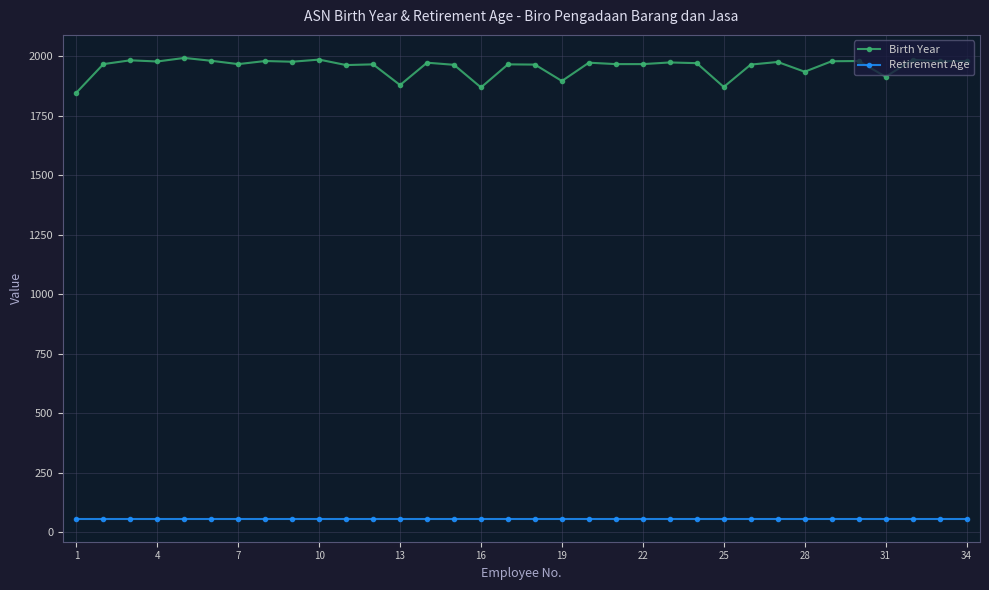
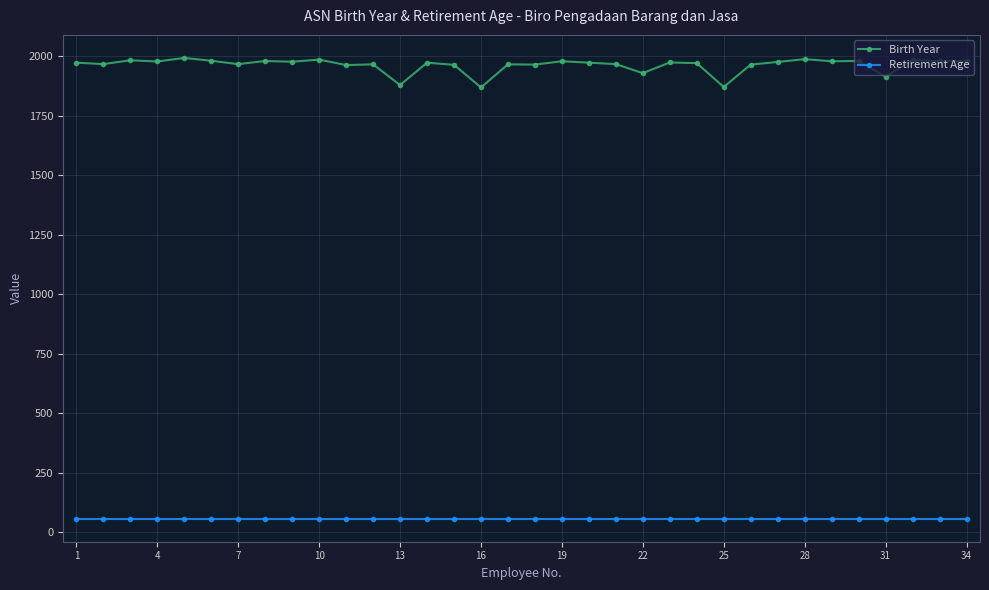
Birth Year, 1: 1850 -> 1970
Birth Year, 19: 1900 -> 1980
Birth Year, 22: 1970 -> 1930
Birth Year, 28: 1940 -> 1990
